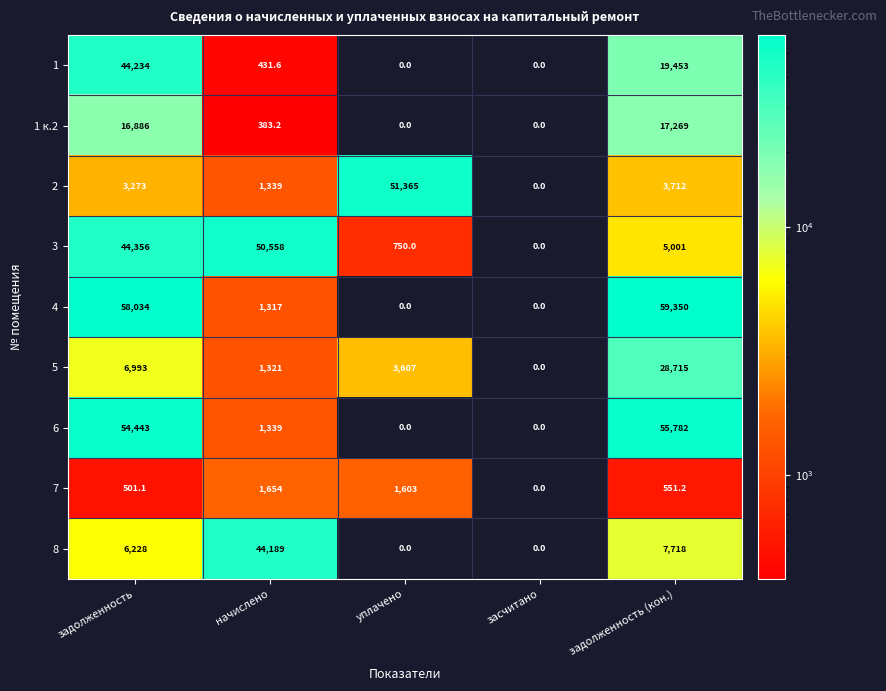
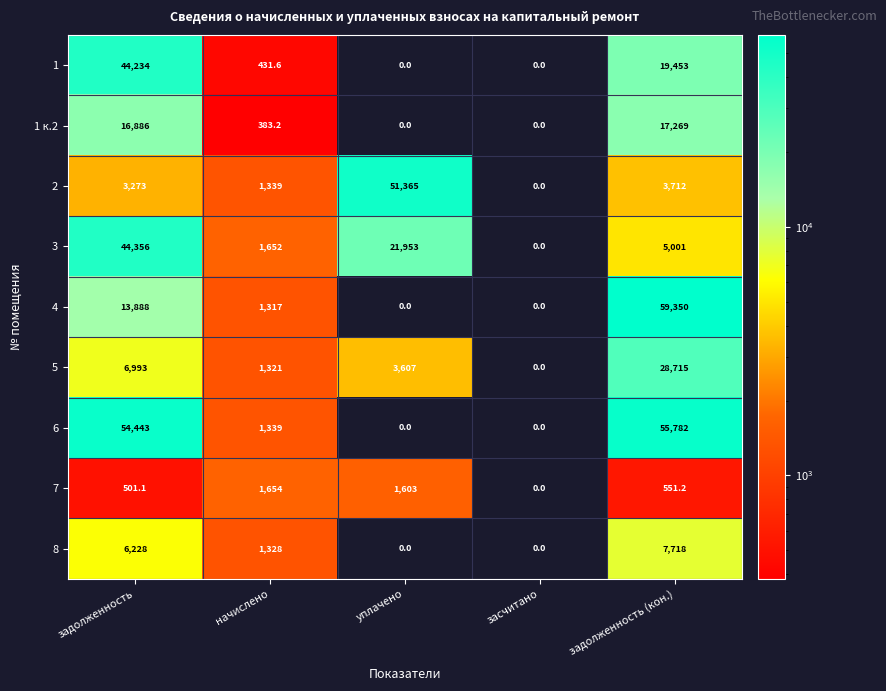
3, начислено: 50,558 -> 1,652
3, уплачено: 750.0 -> 21,953
4, задолженность: 58,034 -> 13,888
8, начислено: 44,189 -> 1,328
